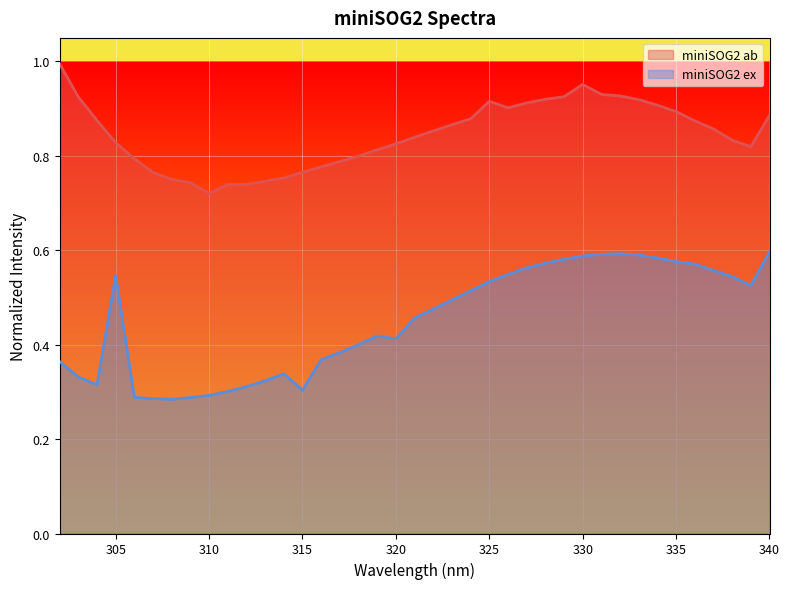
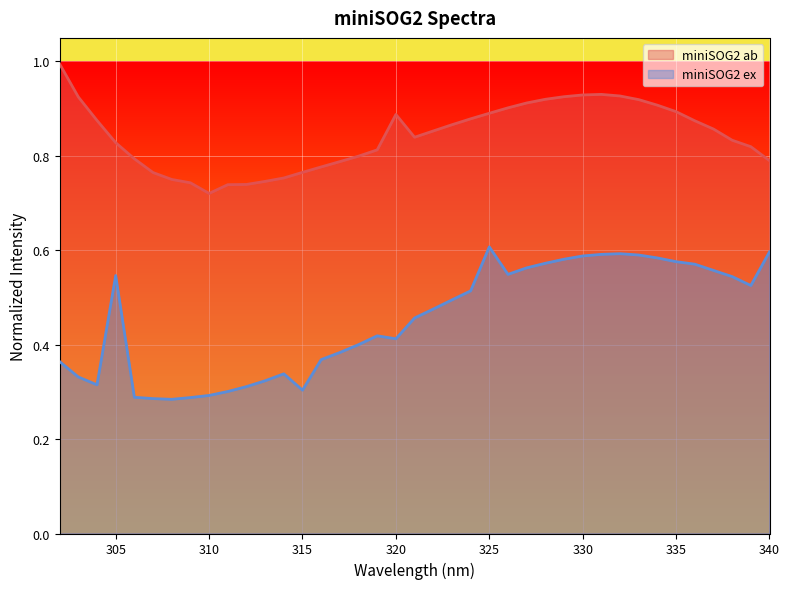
miniSOG2 ab, 320: 0.83 -> 0.89
miniSOG2 ab, 325: 0.92 -> 0.89
miniSOG2 ex, 325: 0.53 -> 0.61
miniSOG2 ab, 330: 0.95 -> 0.93
miniSOG2 ab, 340: 0.89 -> 0.79
